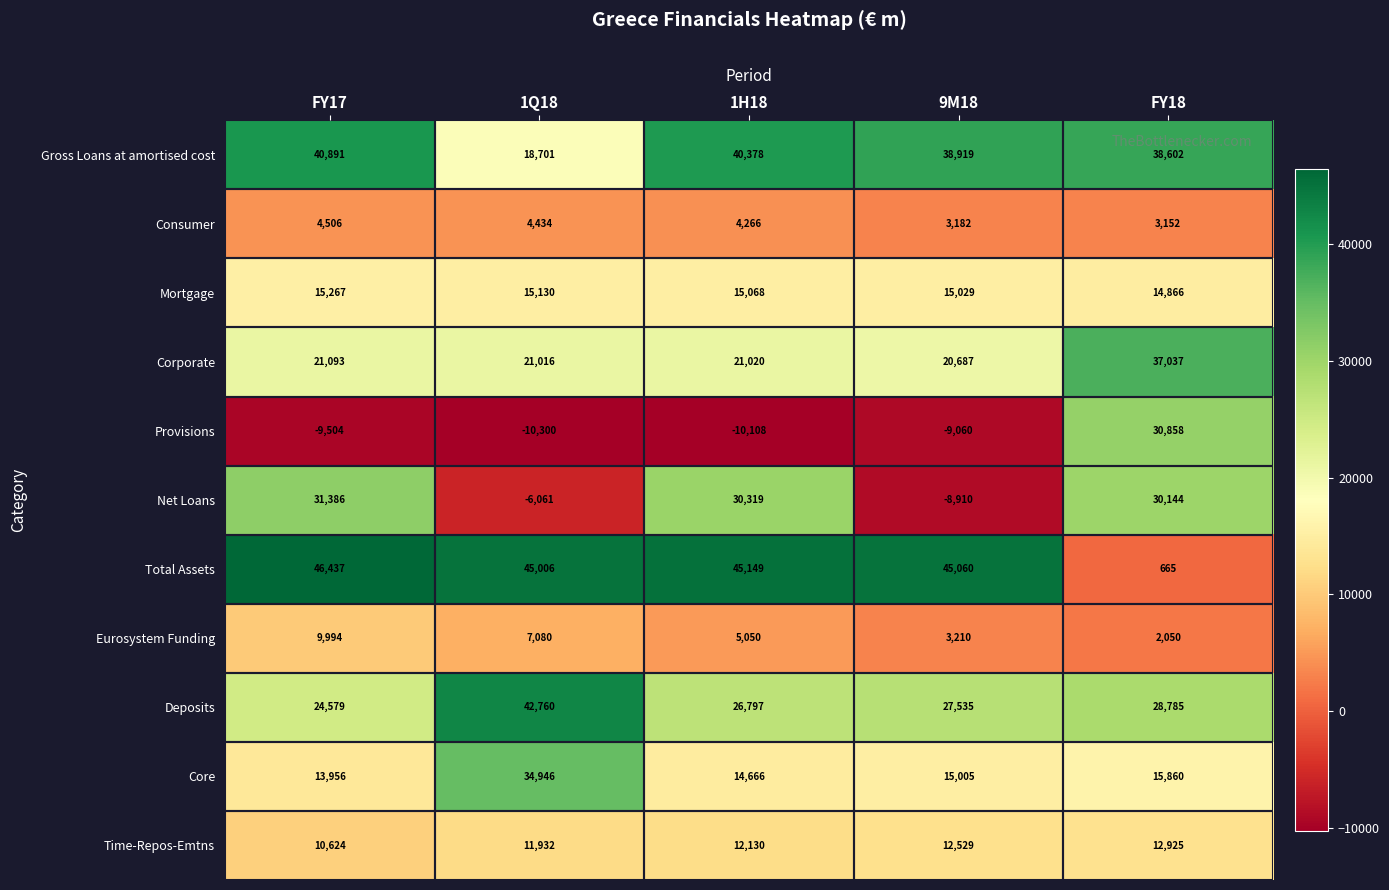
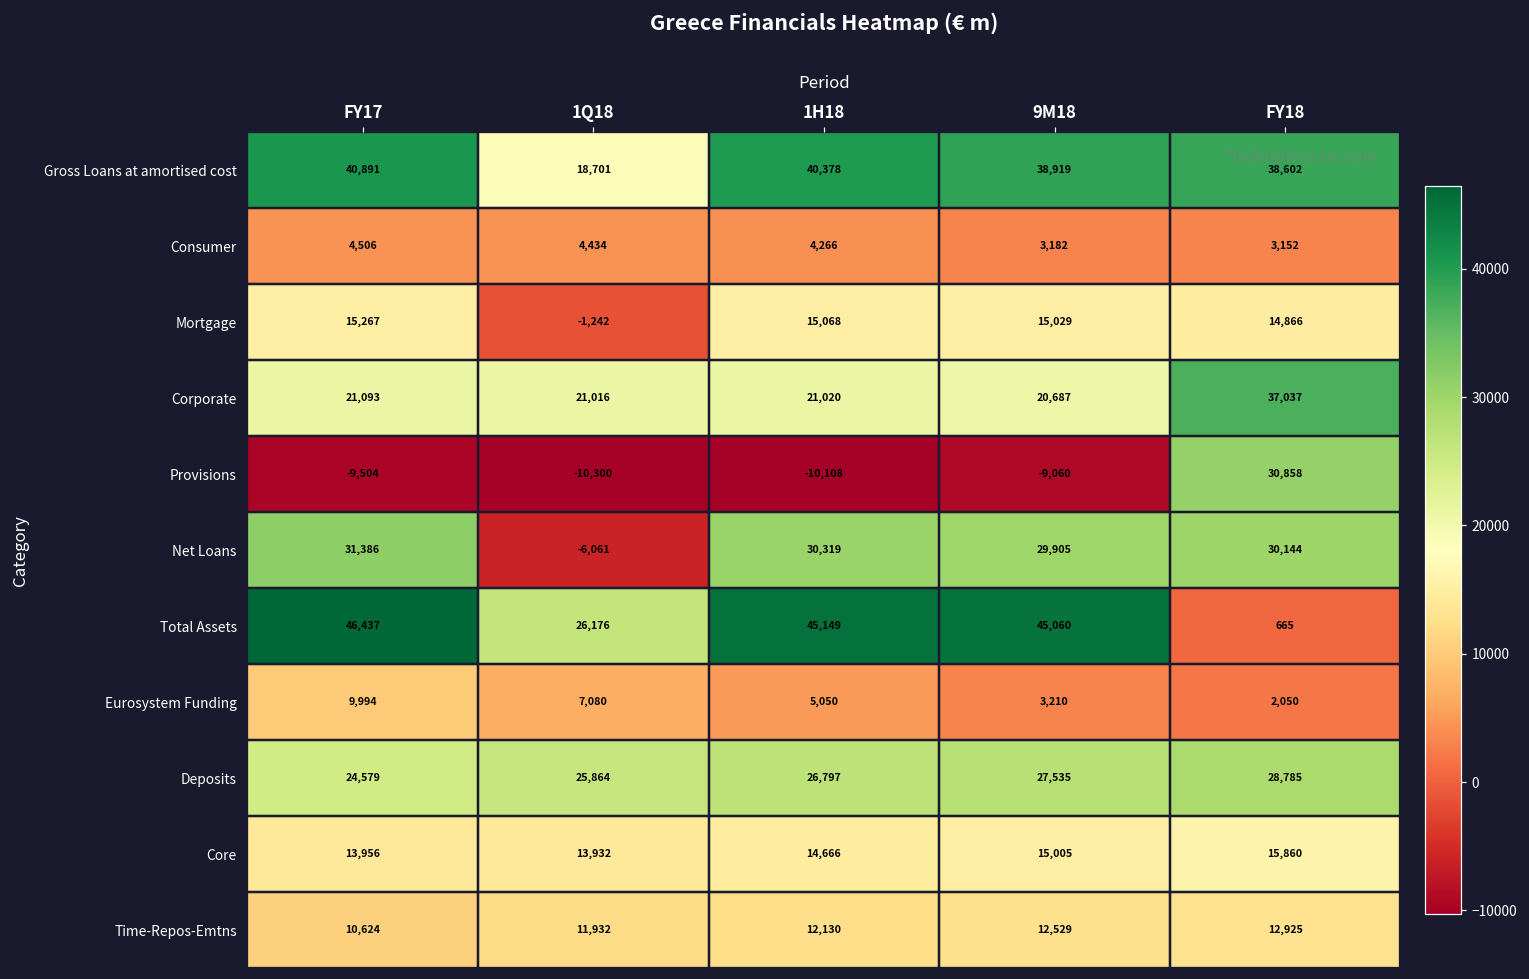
Mortgage, 1Q18: 15,130 -> -1,242
Net Loans, 9M18: -8,910 -> 29,905
Total Assets, 1Q18: 45,006 -> 26,176
Deposits, 1Q18: 42,760 -> 25,864
Core, 1Q18: 34,946 -> 13,932
